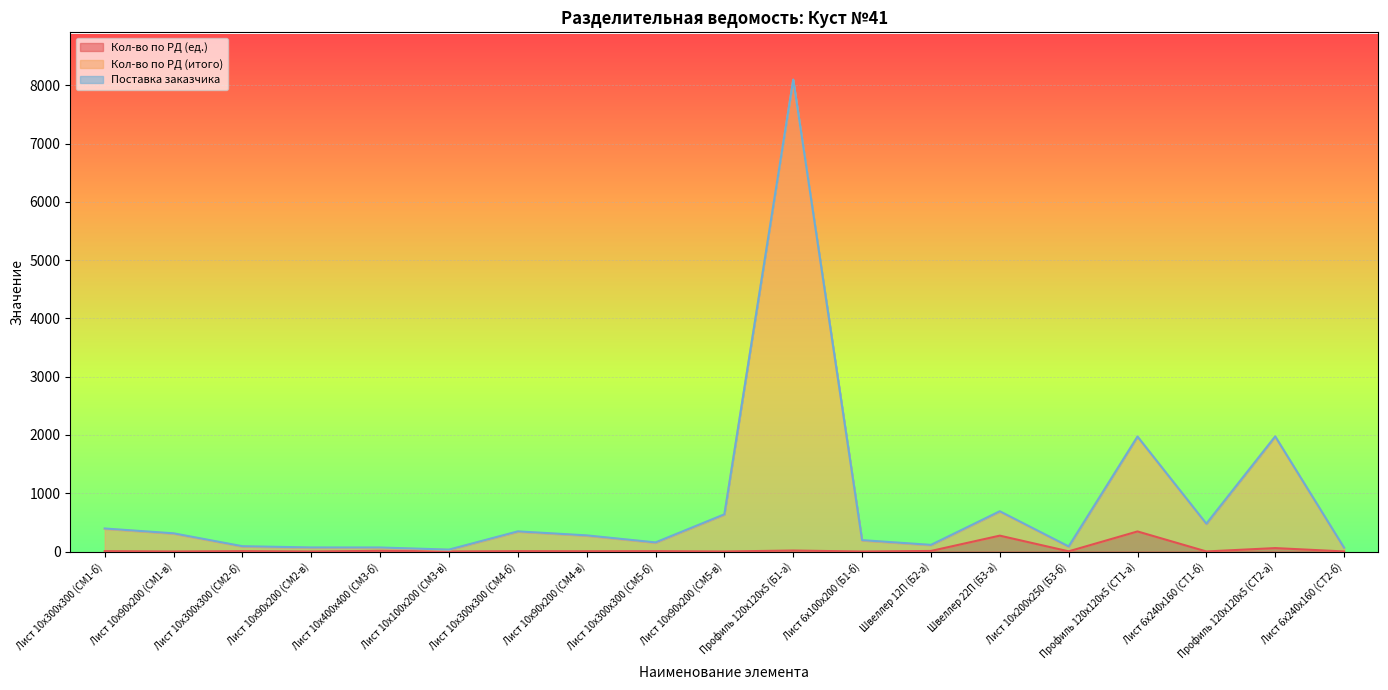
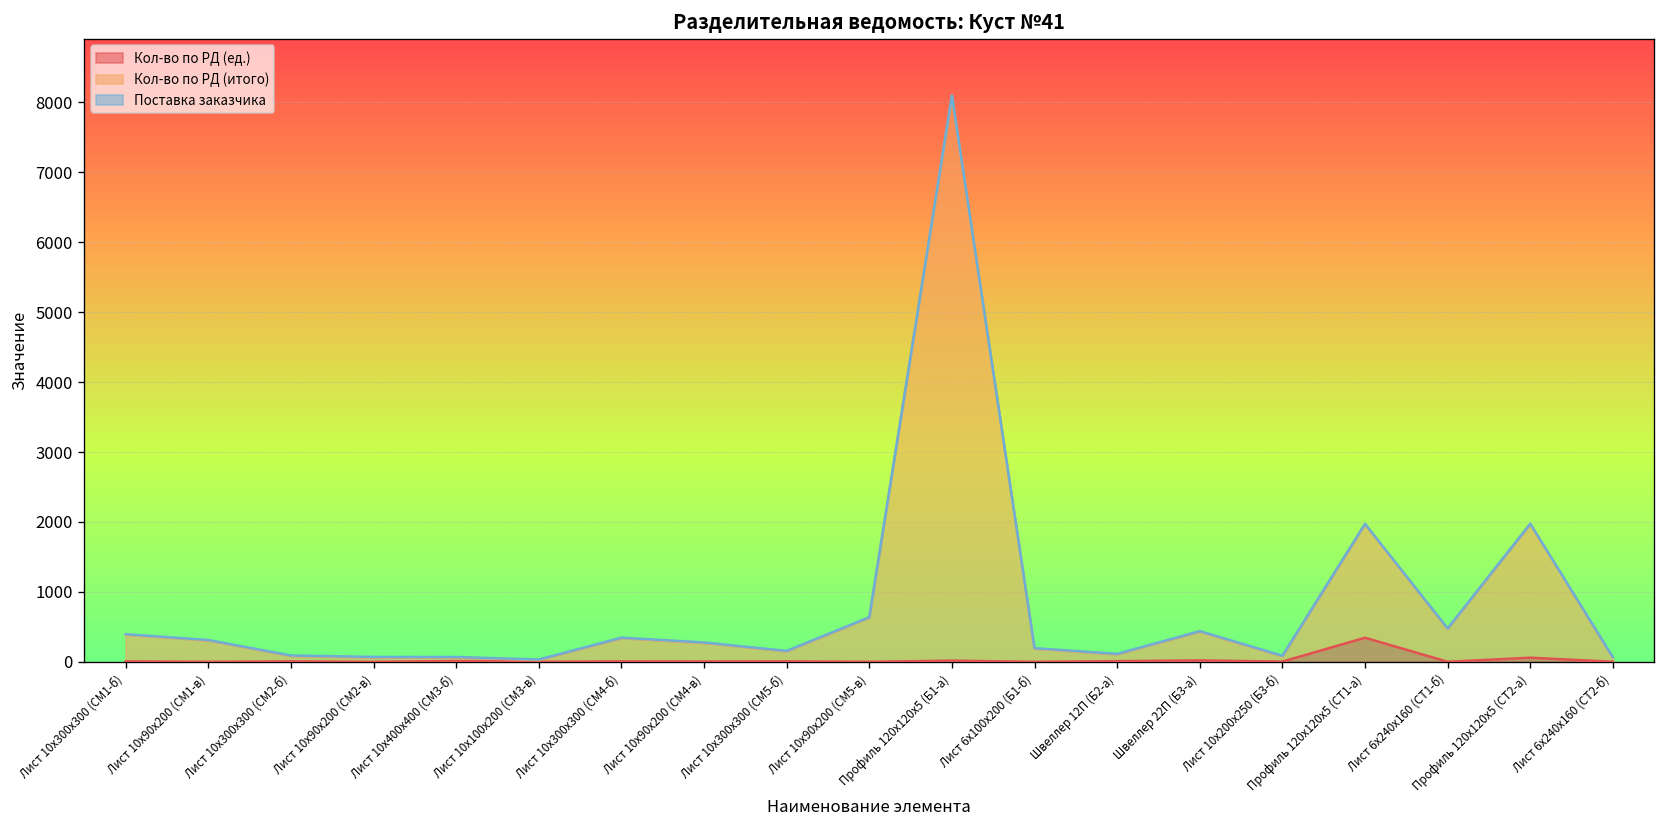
Кол-во по РД (ед.), Швеллер 22П (Б3-а): 300 -> 0
